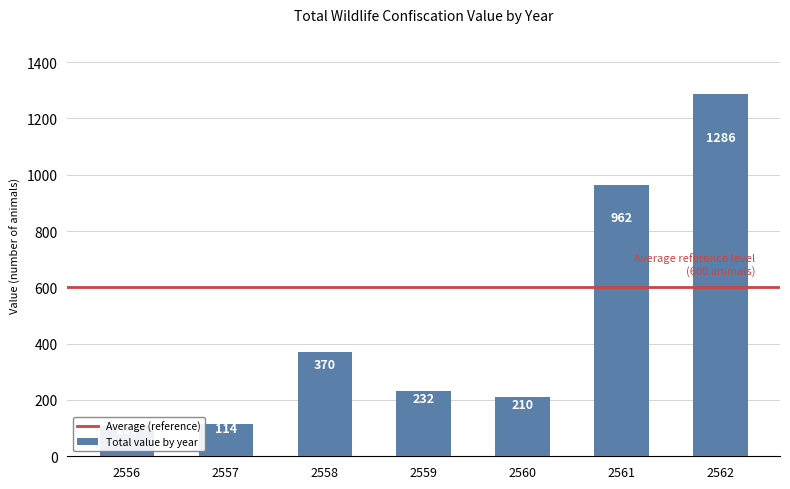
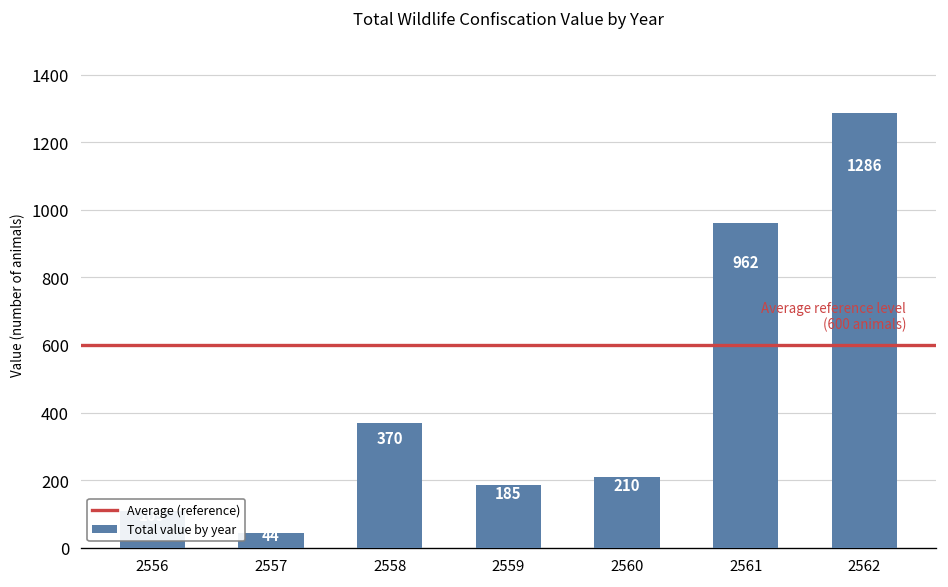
2557: 110 -> 40
2559: 232 -> 185
